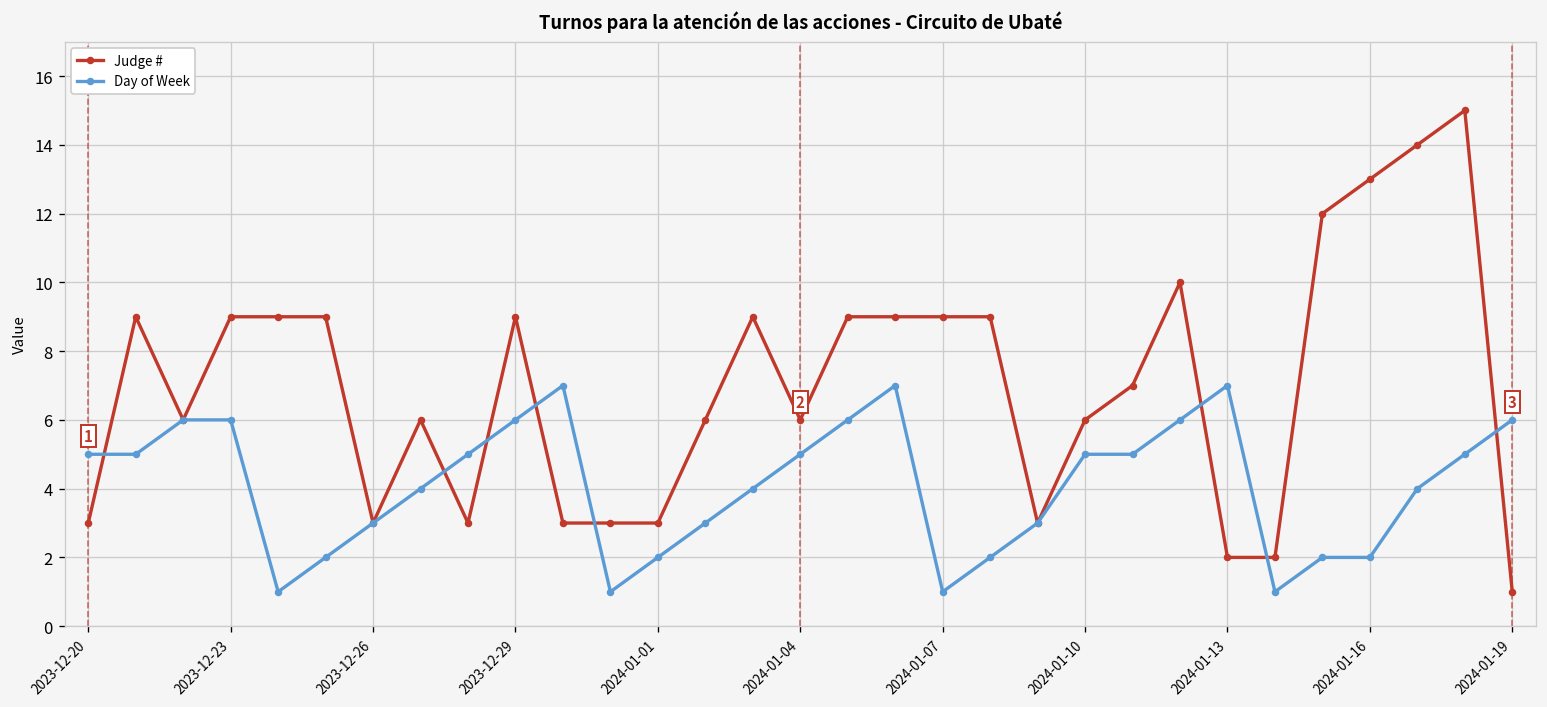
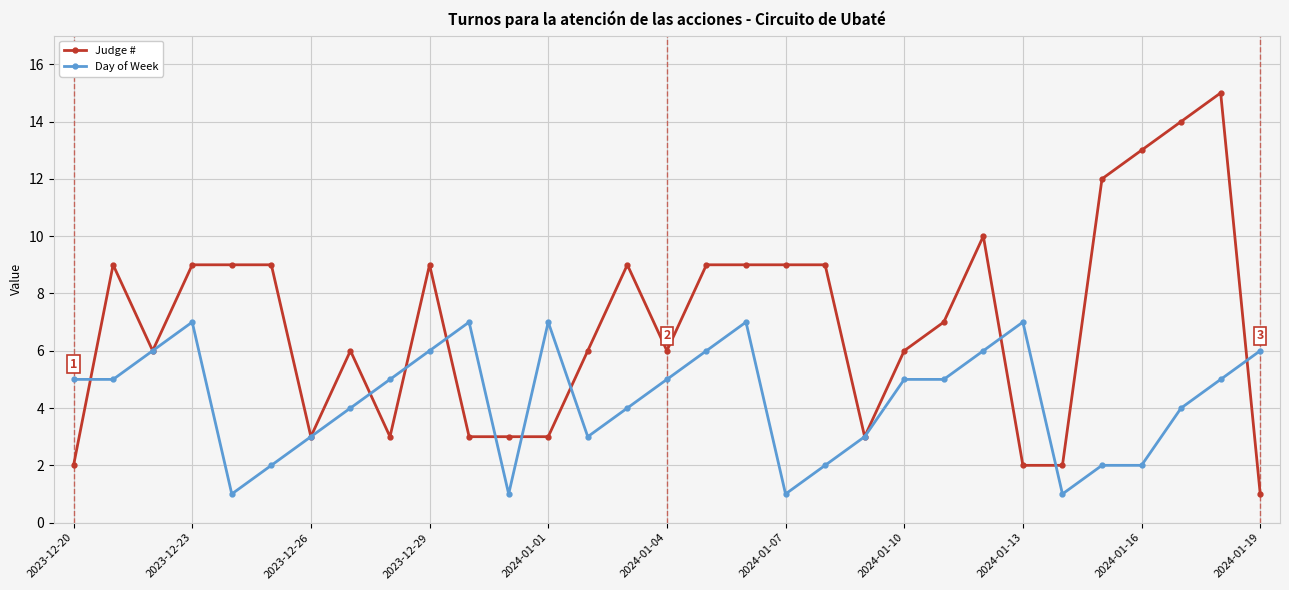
Judge #, 2023-12-20: 3 -> 2
Day of Week, 2023-12-23: 6 -> 7
Day of Week, 2024-01-01: 2 -> 7
